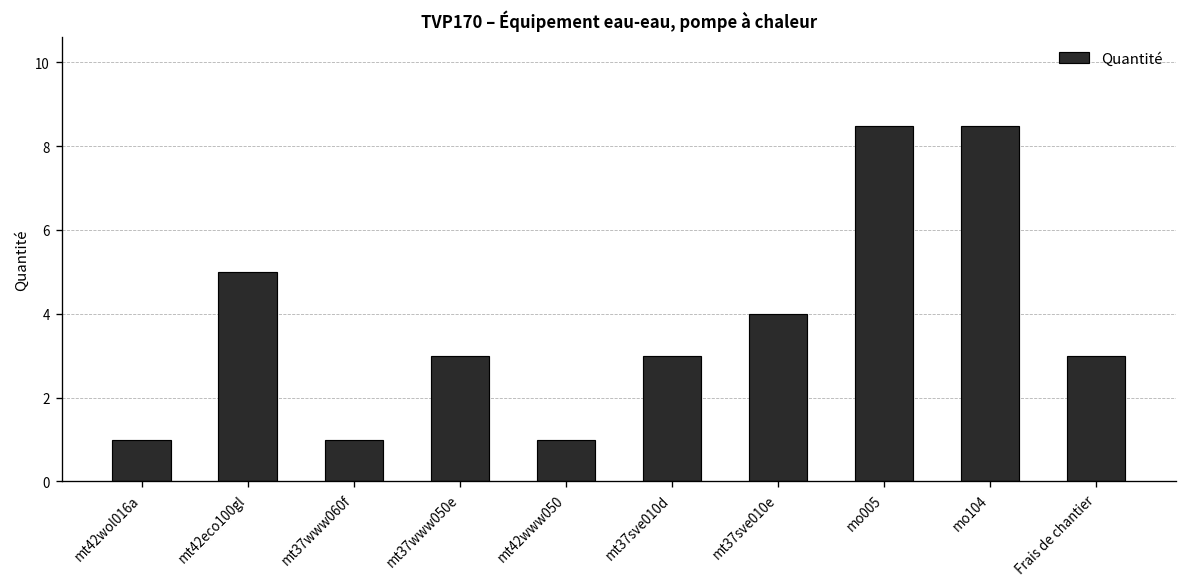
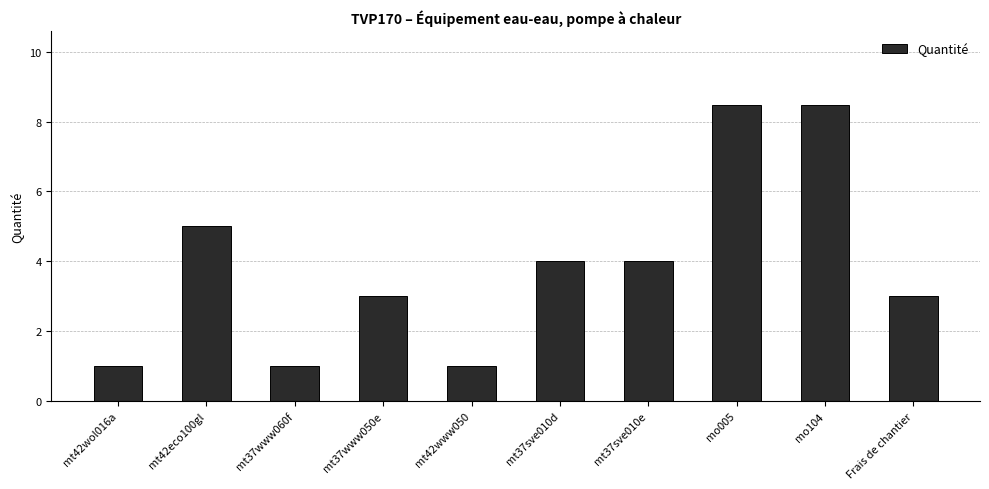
mt37sve010d: 3 -> 4
